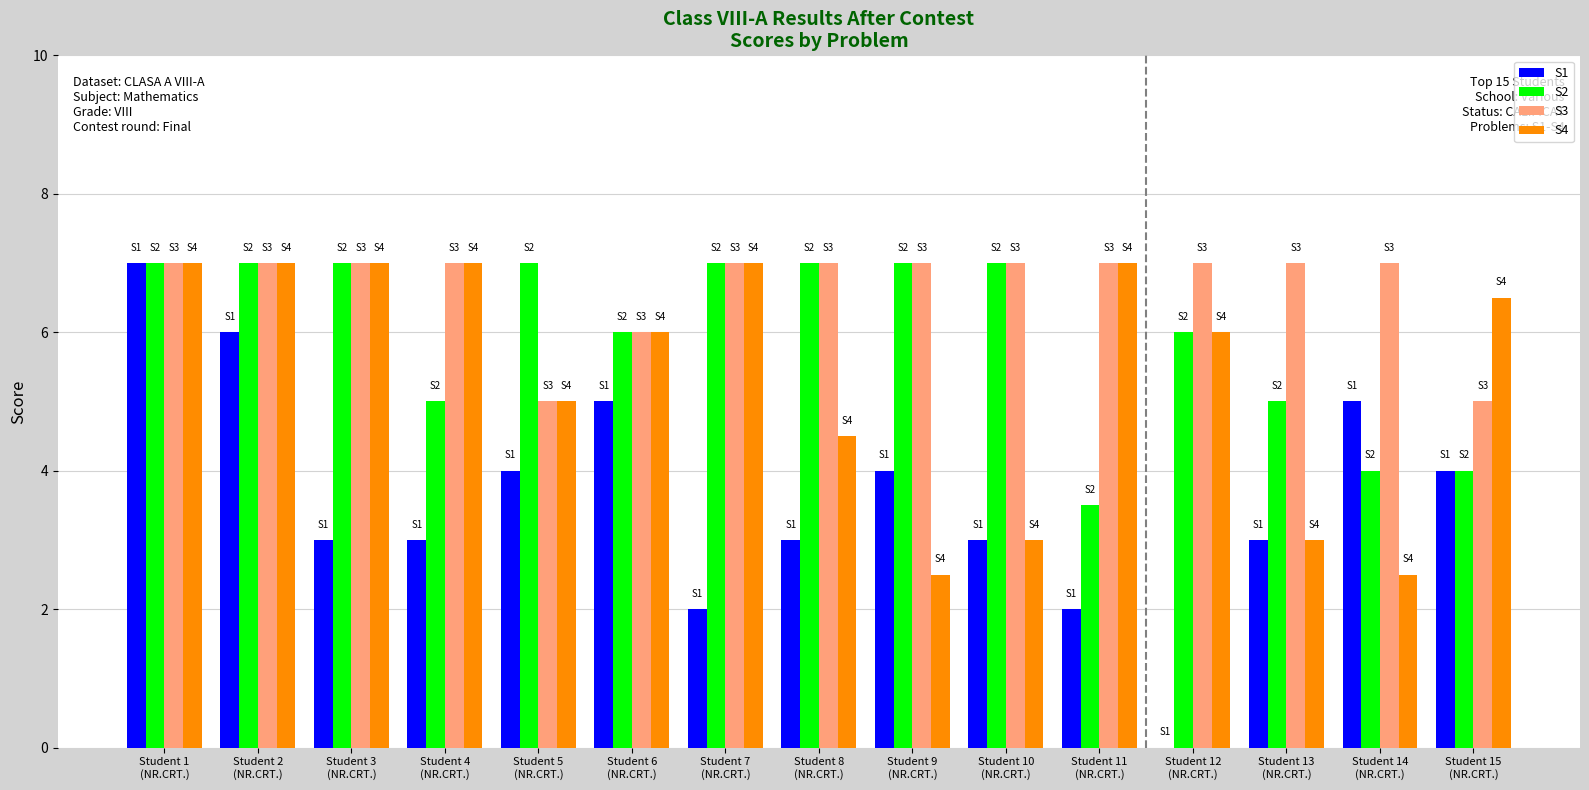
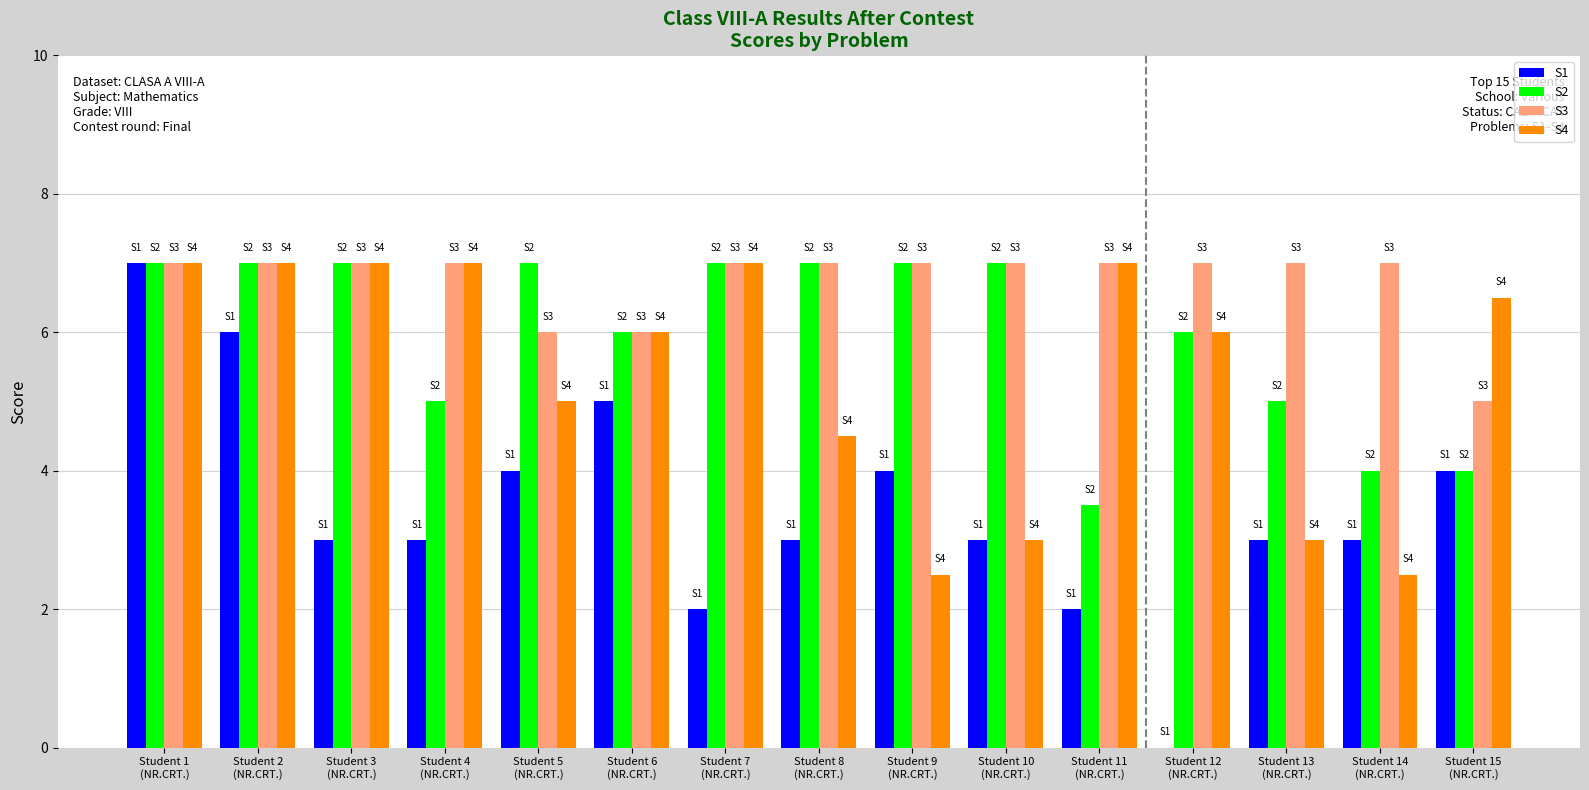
S3, Student 5 (NR.CRT.): 5 -> 6
S1, Student 14 (NR.CRT.): 5 -> 3
